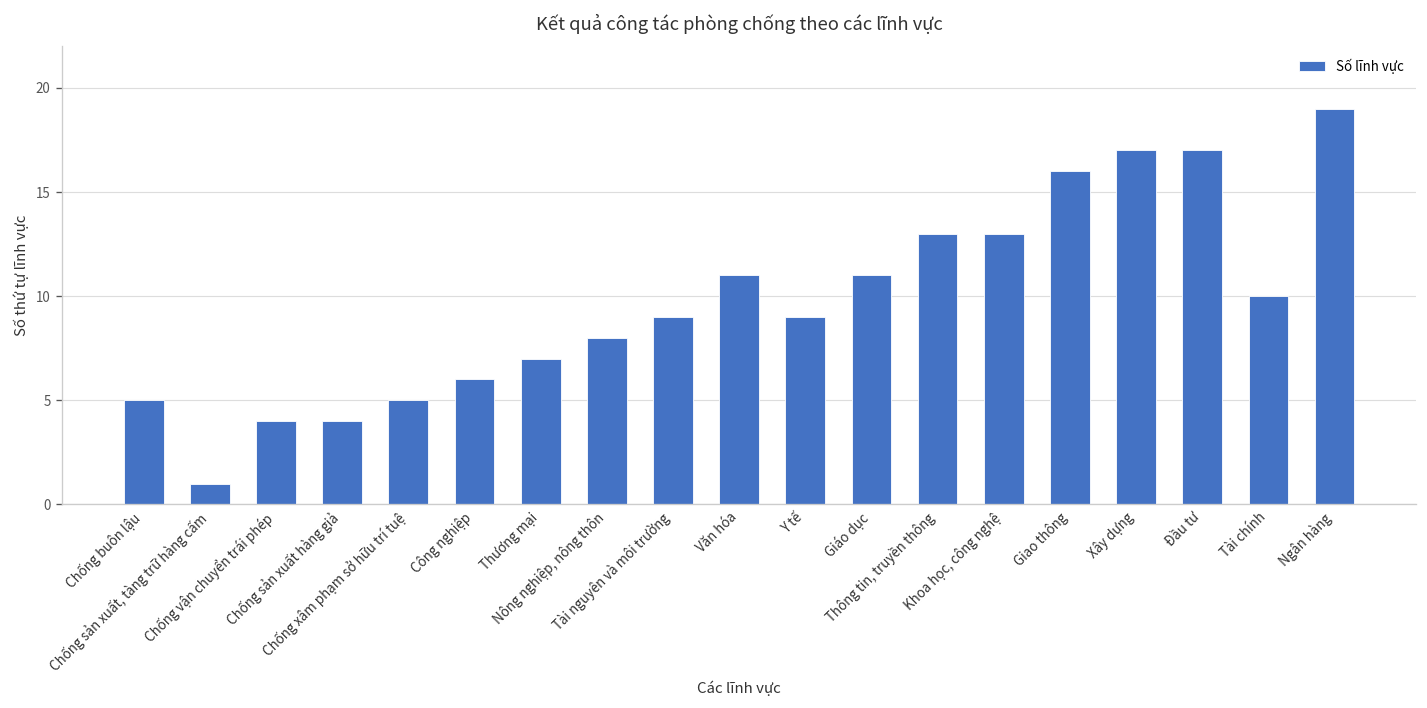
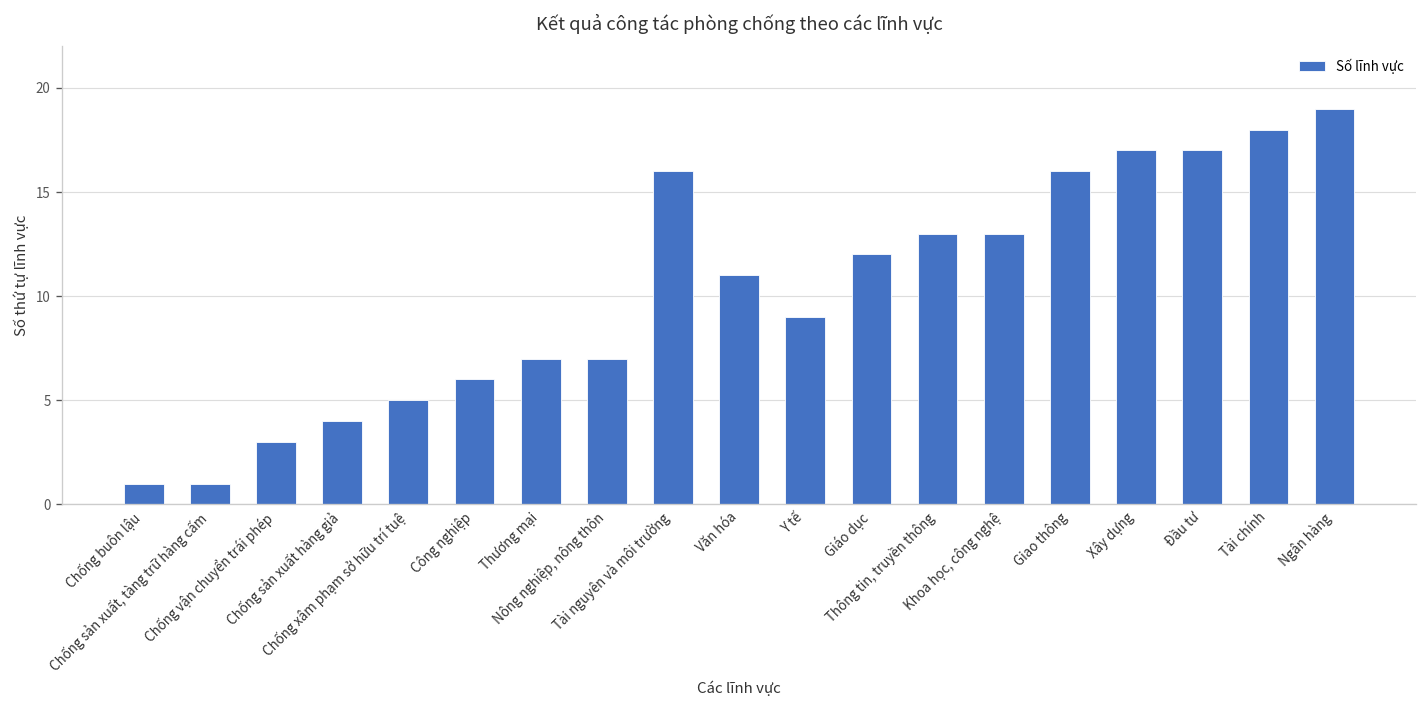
Chống buôn lậu: 5 -> 1
Chống vận chuyển trái phép: 4 -> 3
Nông nghiệp, nông thôn: 8 -> 7
Tài nguyên và môi trường: 9 -> 16
Giáo dục: 11 -> 12
Tài chính: 10 -> 18
